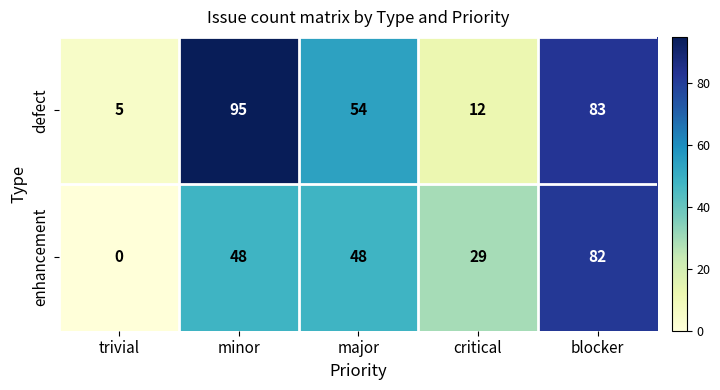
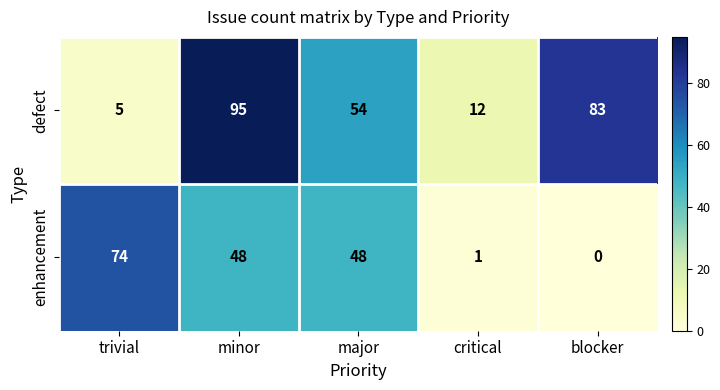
enhancement, trivial: 0 -> 74
enhancement, critical: 29 -> 1
enhancement, blocker: 82 -> 0
